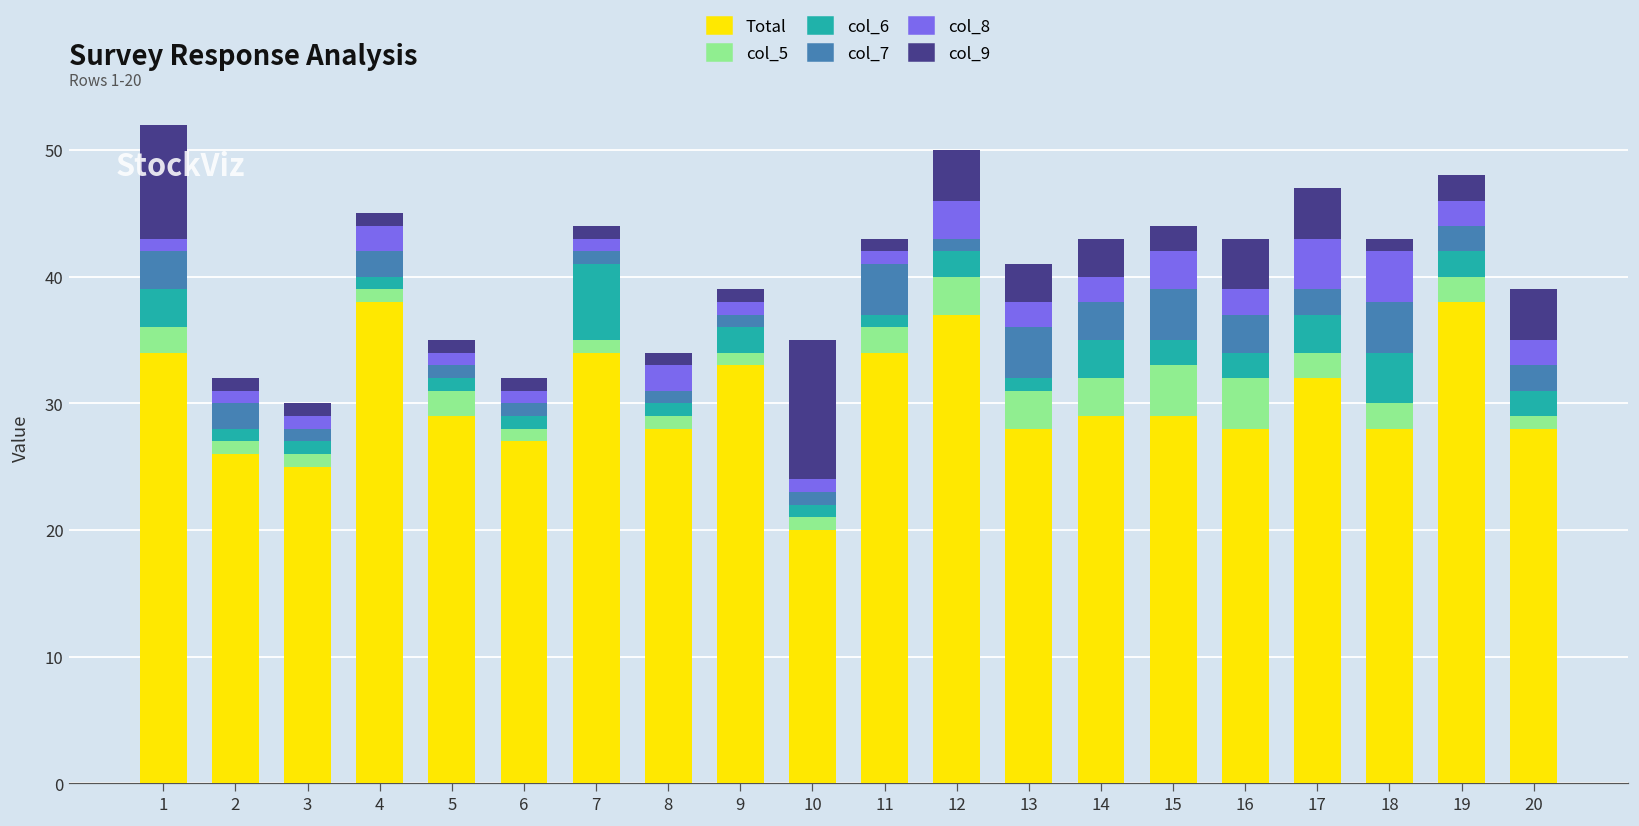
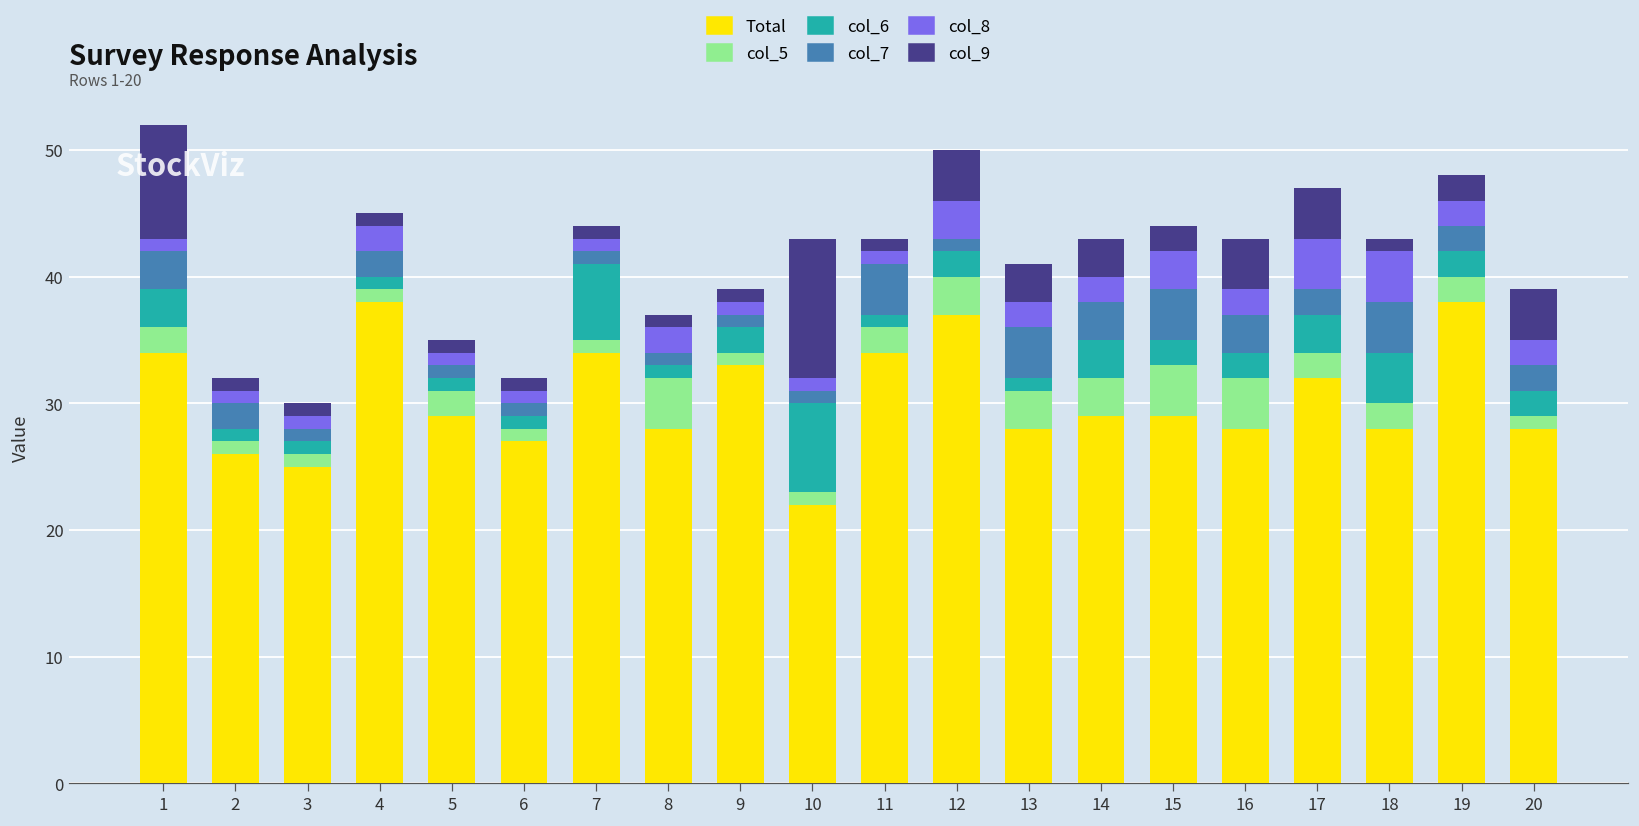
col_5, 8: 1 -> 4
Total, 10: 20 -> 22
col_6, 10: 1 -> 7
